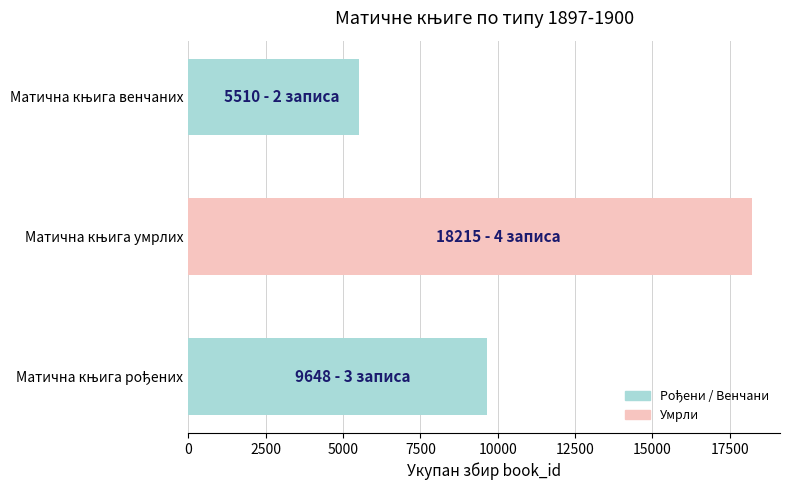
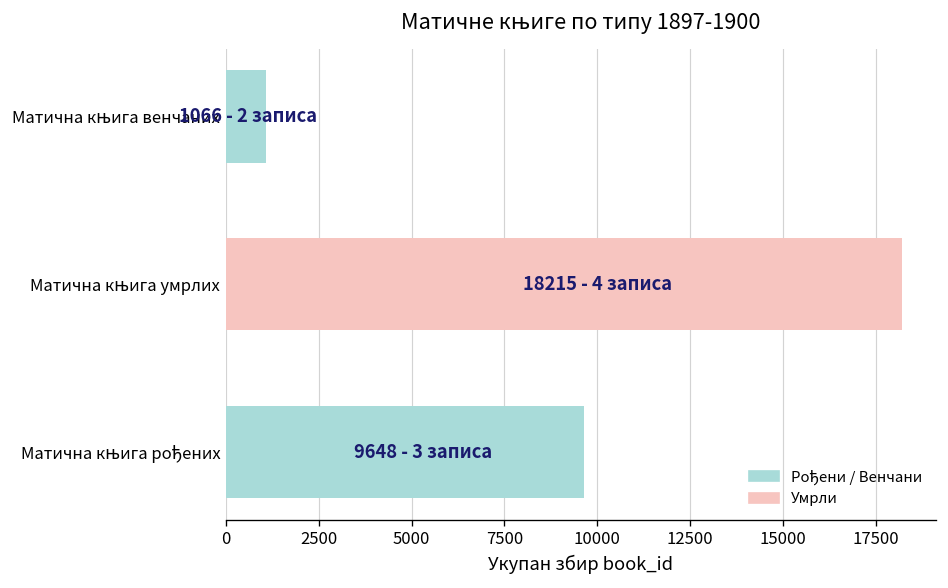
Матична књига венчаних: 5510 -> 1066
